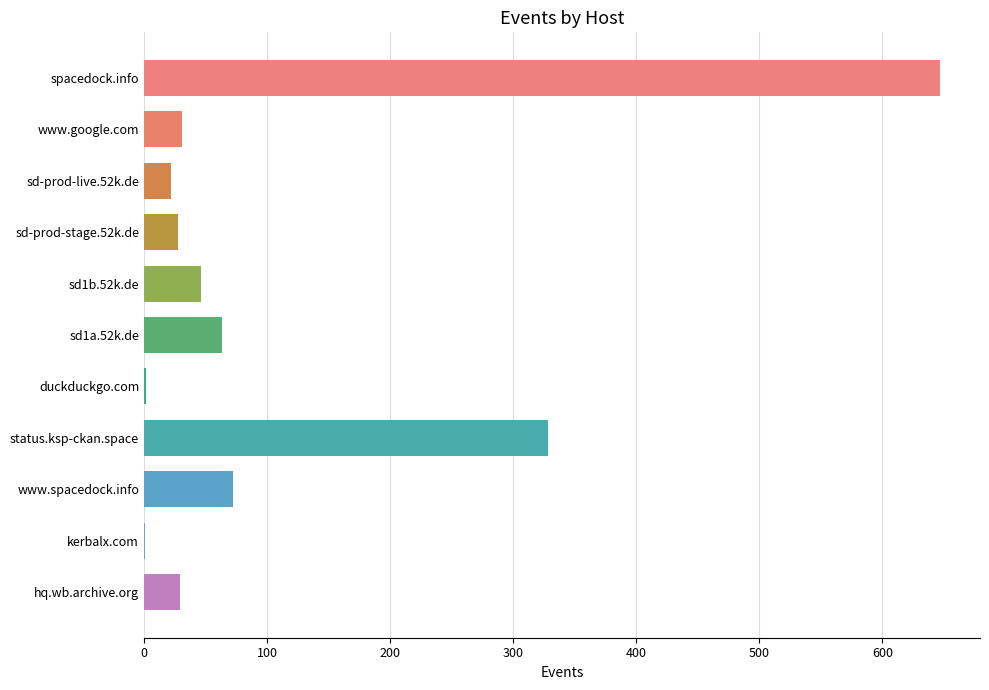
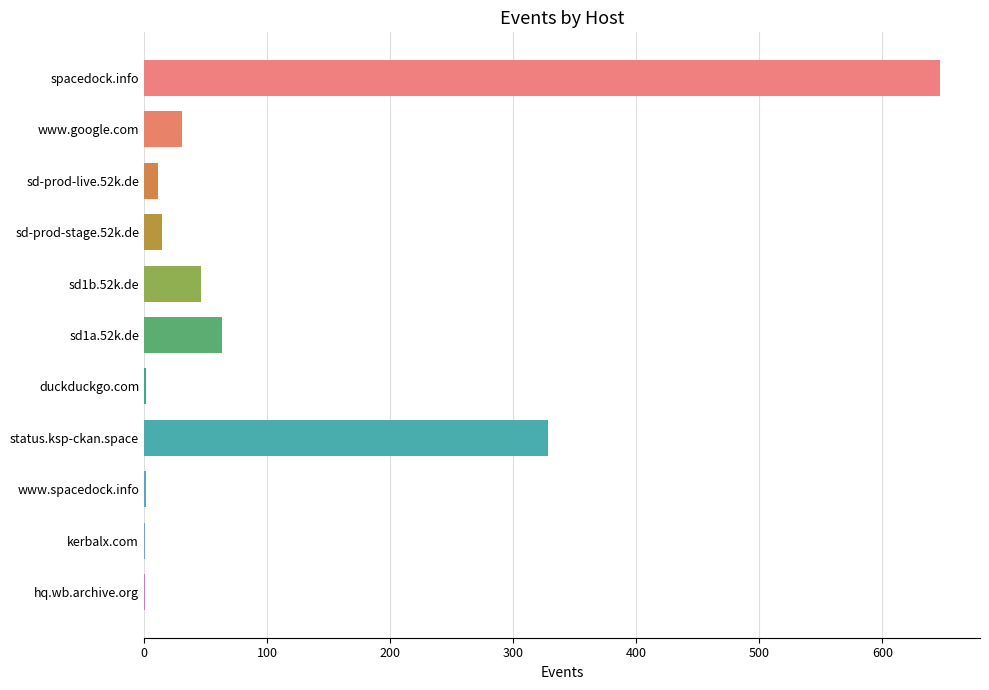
sd-prod-live.52k.de: 22 -> 11
sd-prod-stage.52k.de: 28 -> 15
www.spacedock.info: 72 -> 2
hq.wb.archive.org: 29 -> 1
